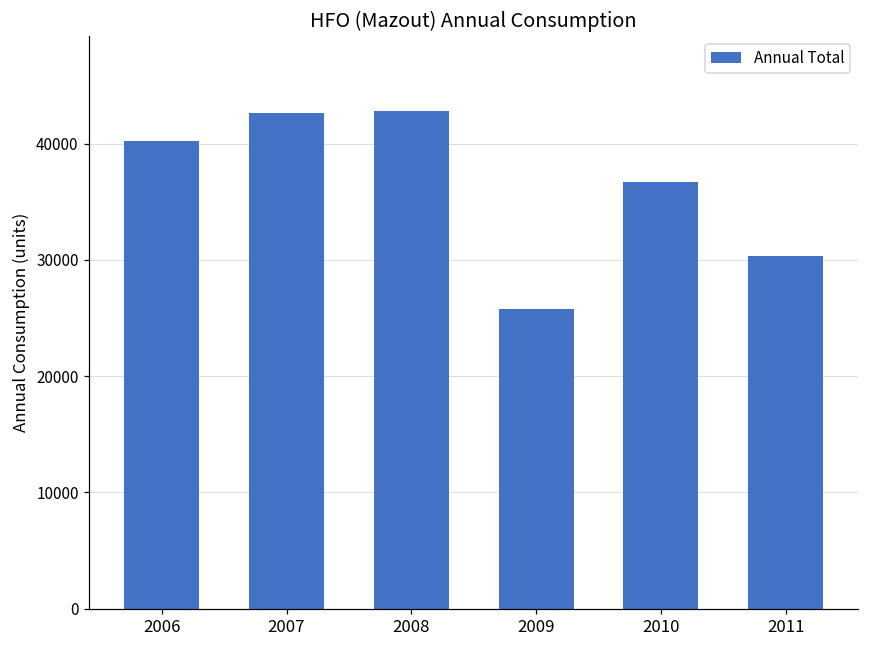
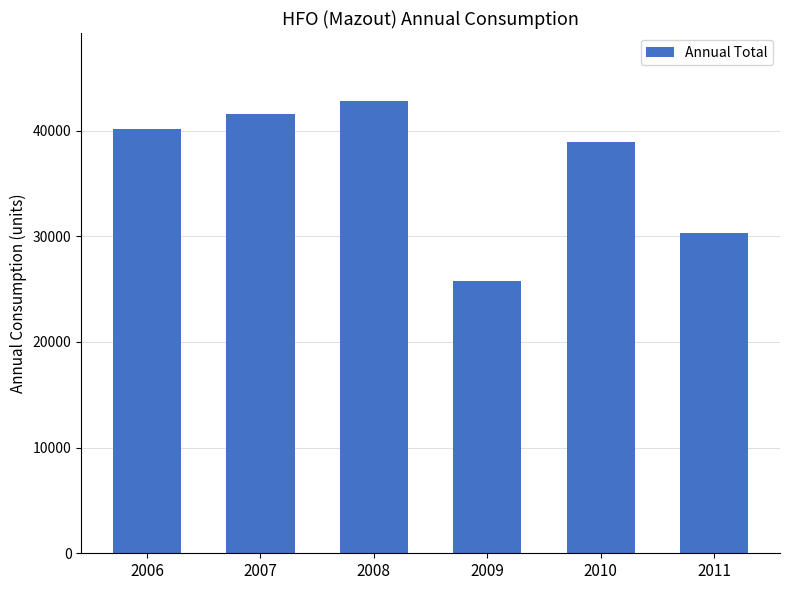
2007: 42700 -> 41600
2010: 36700 -> 38900
